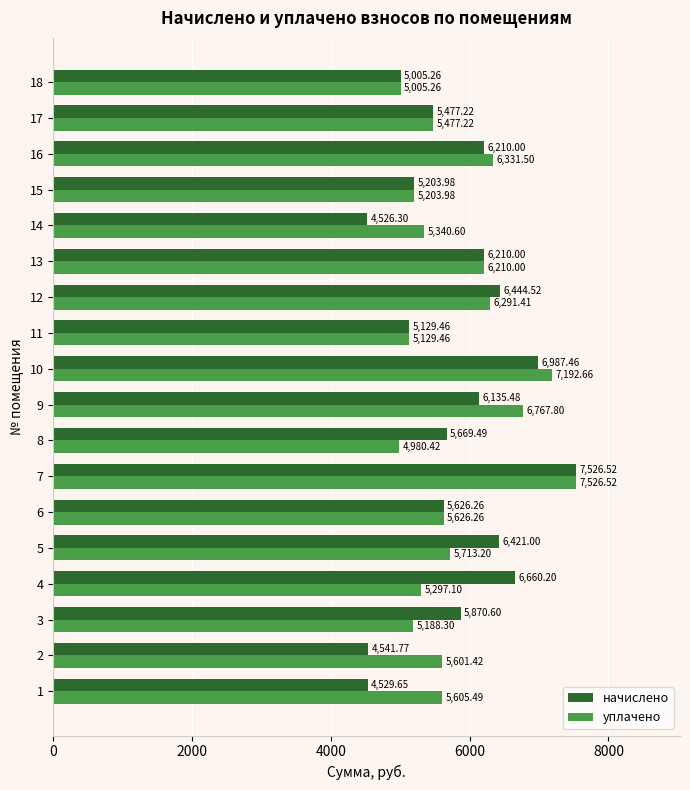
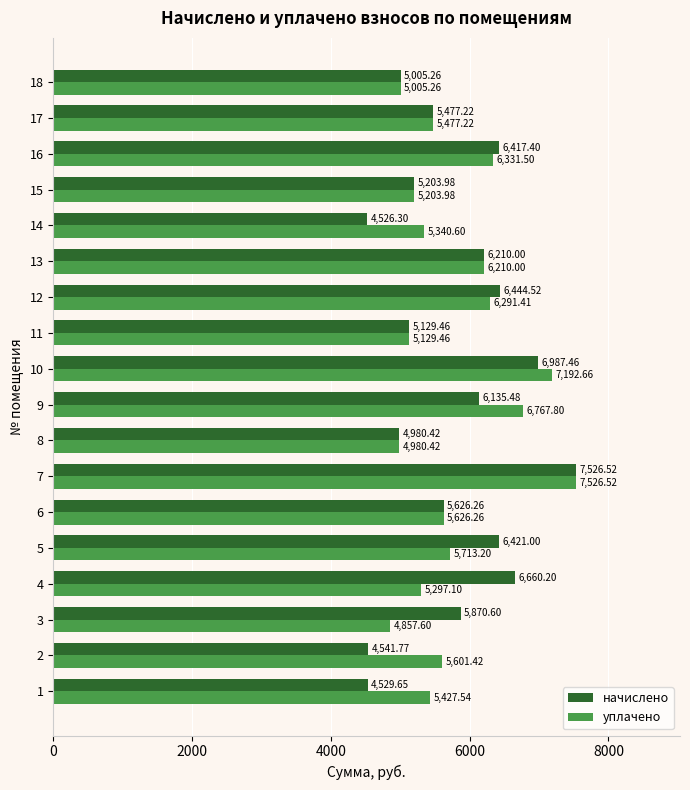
начислено, 16: 6,210.00 -> 6,417.40
начислено, 8: 5,669.49 -> 4,980.42
уплачено, 3: 5,188.30 -> 4,857.60
уплачено, 1: 5,605.49 -> 5,427.54
